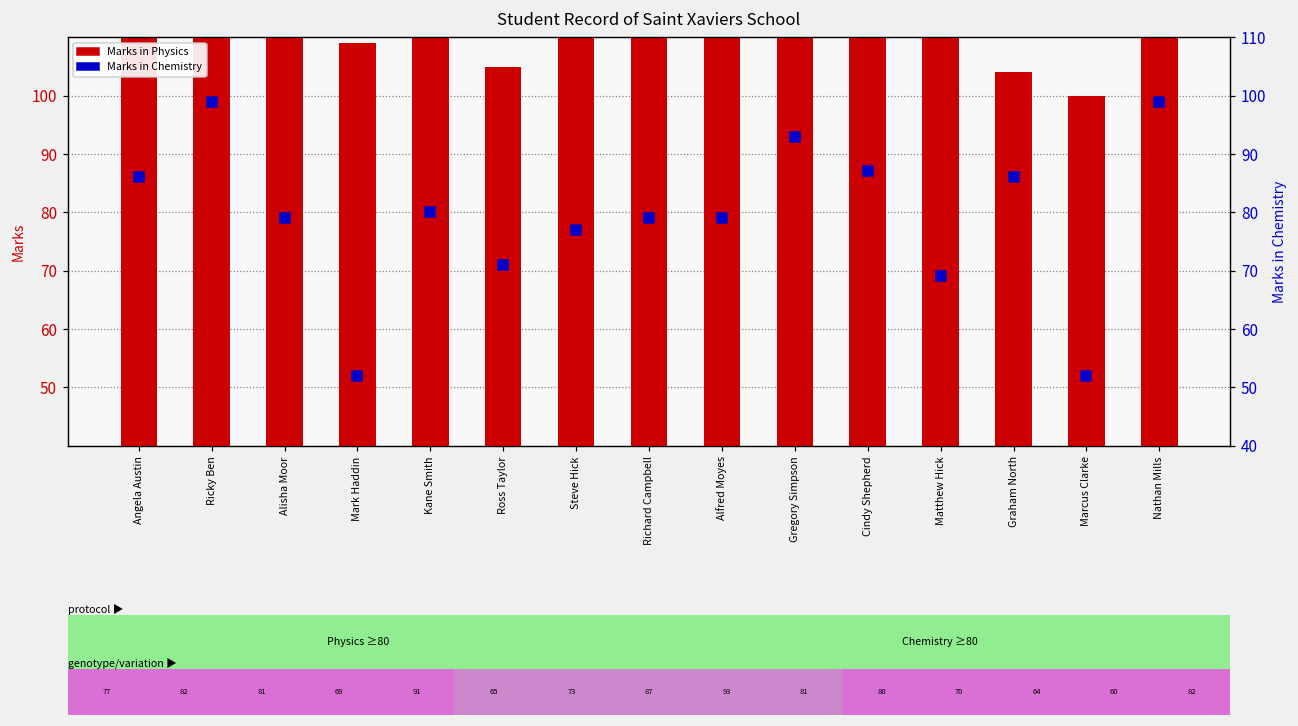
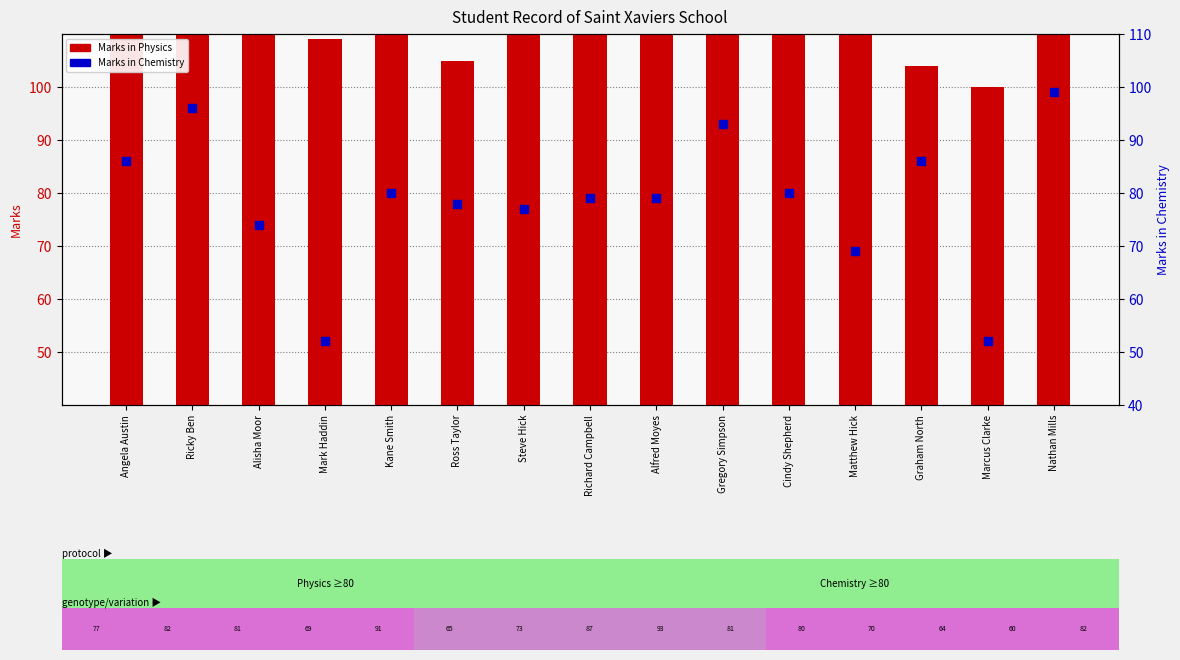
Marks in Chemistry, Ricky Ben: 99 -> 96
Marks in Chemistry, Alisha Moor: 79 -> 74
Marks in Chemistry, Ross Taylor: 71 -> 78
Marks in Chemistry, Cindy Shepherd: 87 -> 80
